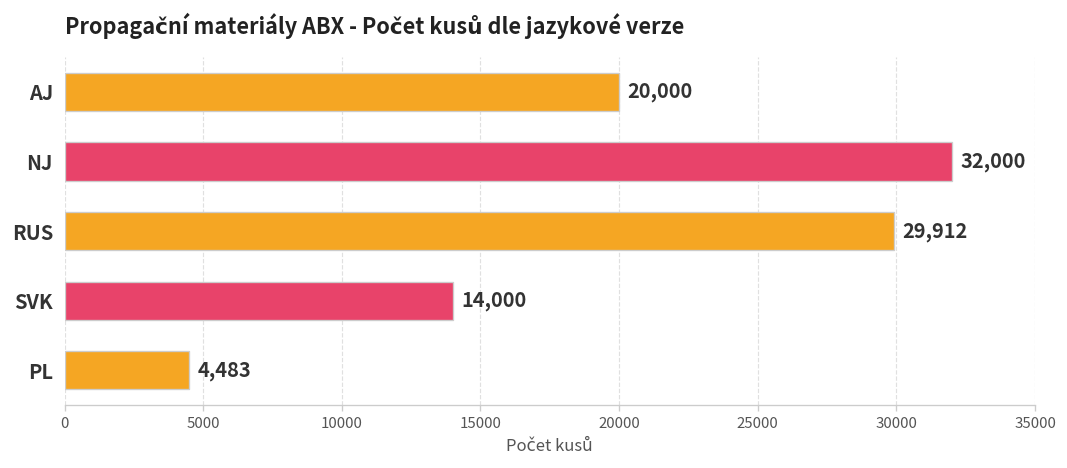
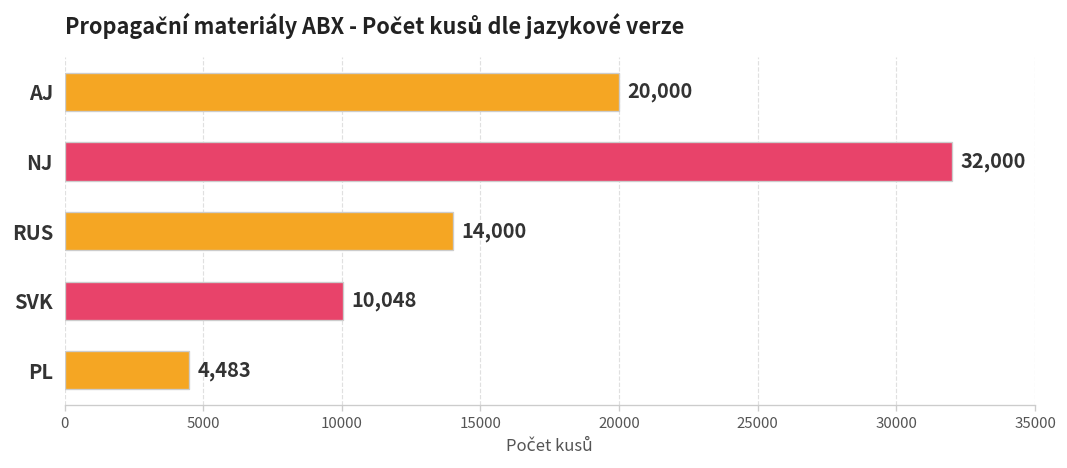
RUS: 29,912 -> 14,000
SVK: 14,000 -> 10,048
